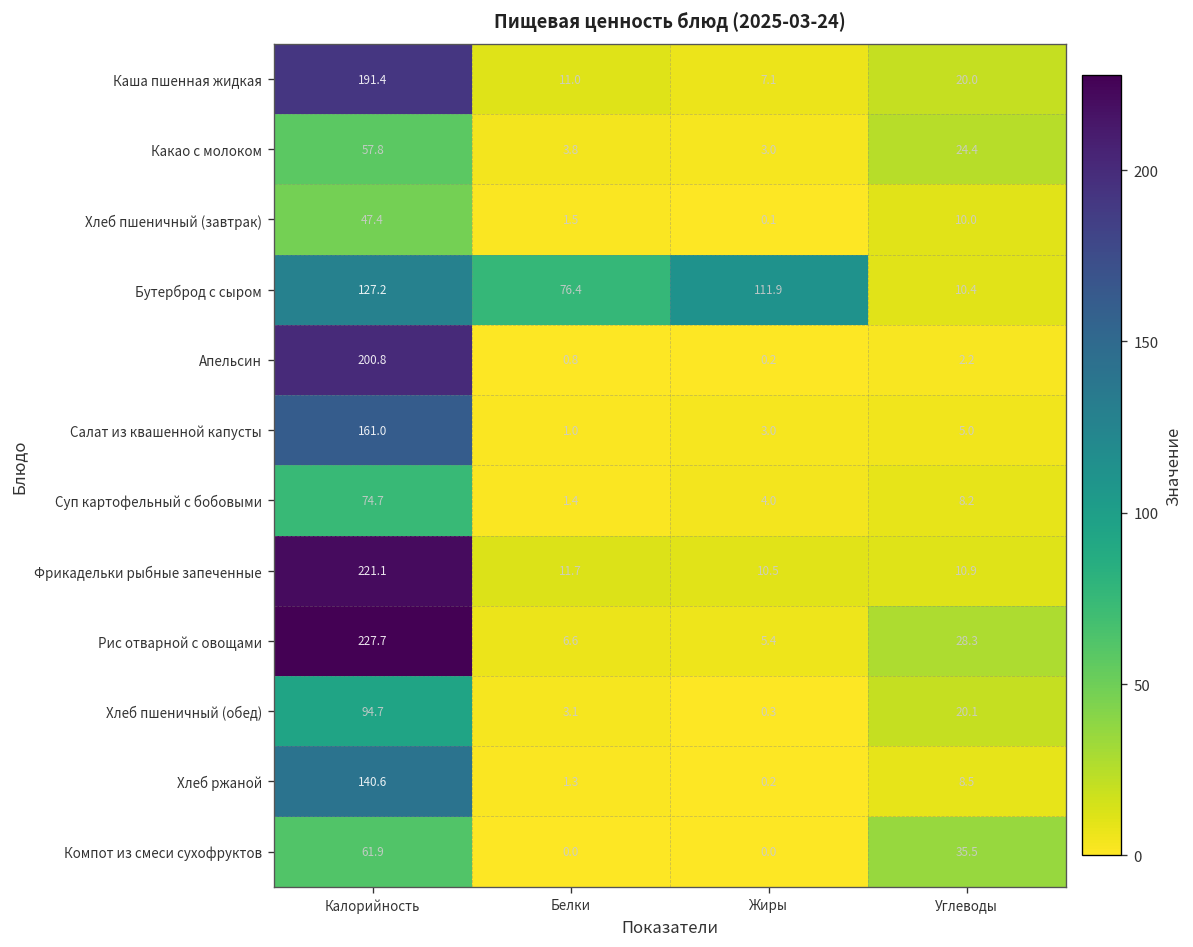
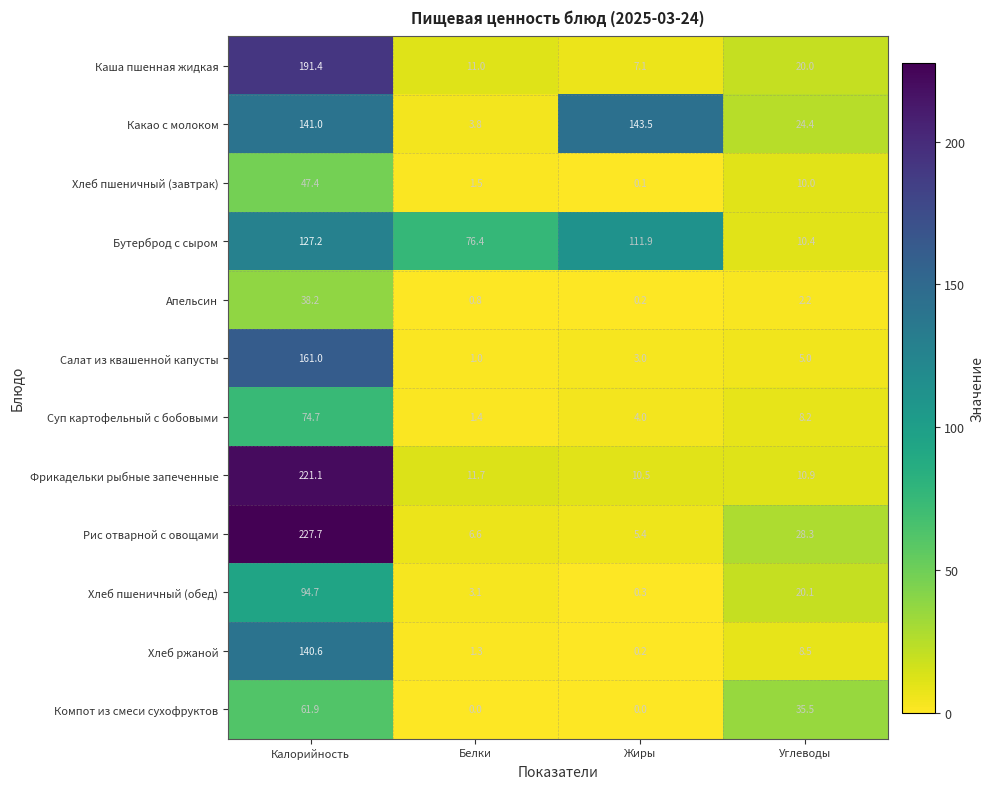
Какао с молоком, Калорийность: 57.8 -> 141.0
Какао с молоком, Жиры: 3.0 -> 143.5
Апельсин, Калорийность: 200.8 -> 38.2
